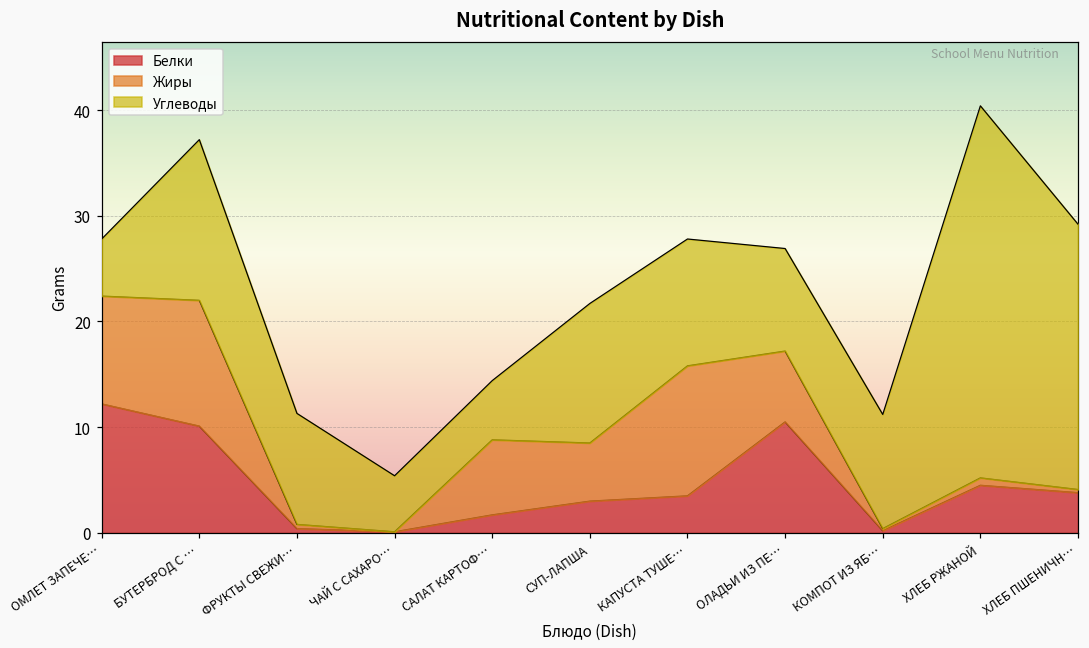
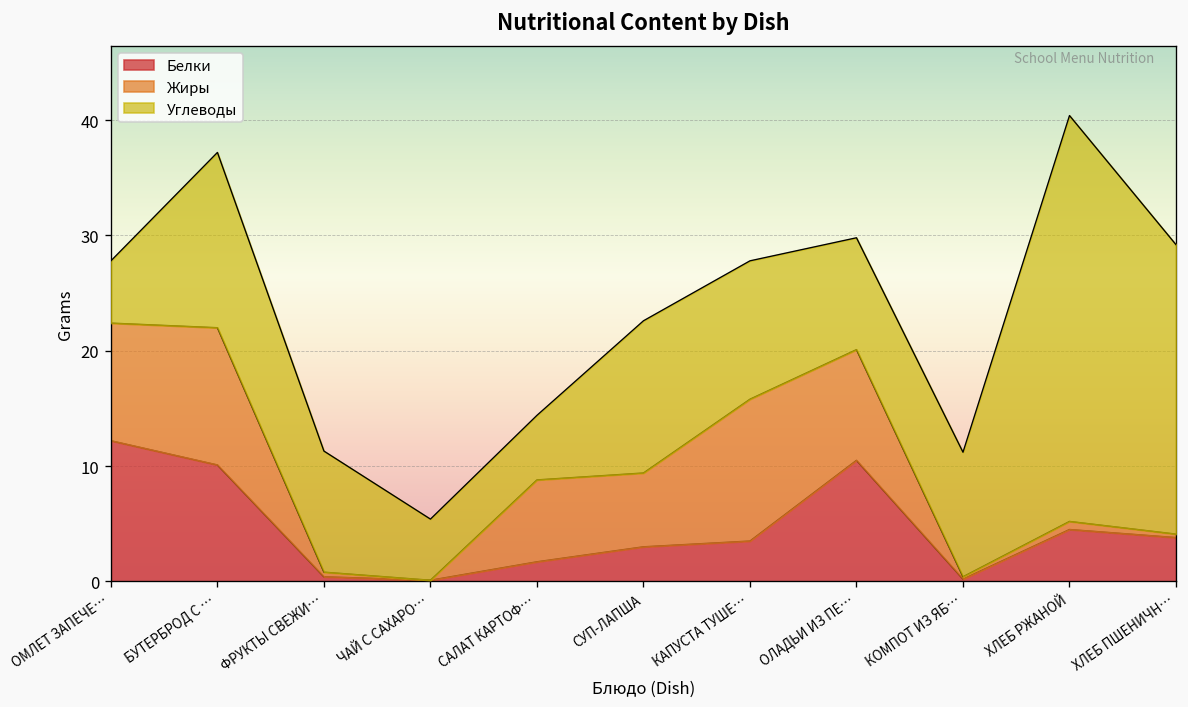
Жиры, СУП-ЛАПША: 5.5 -> 6.4
Жиры, ОЛАДЬИ ИЗ ПЕ…: 7 -> 10
